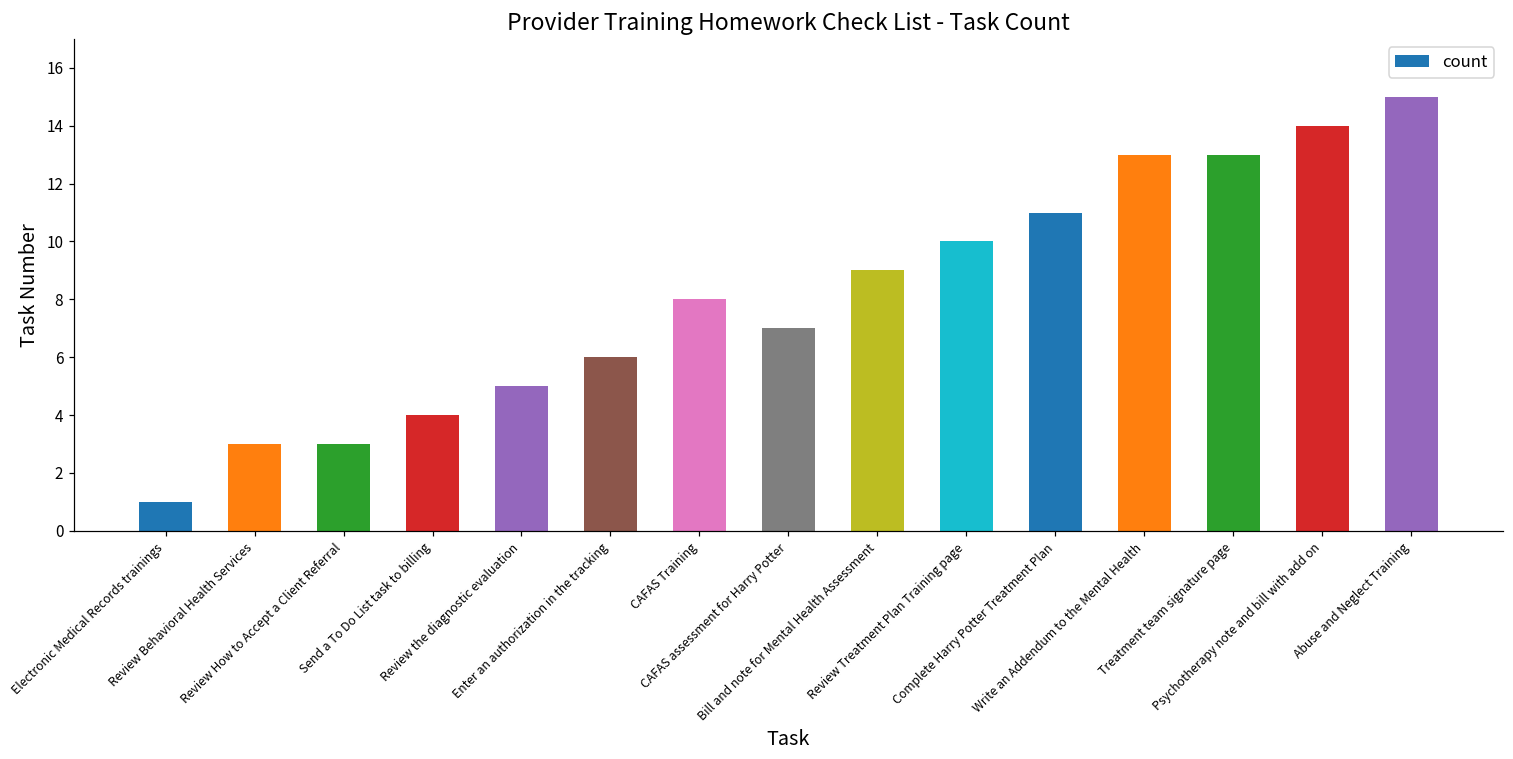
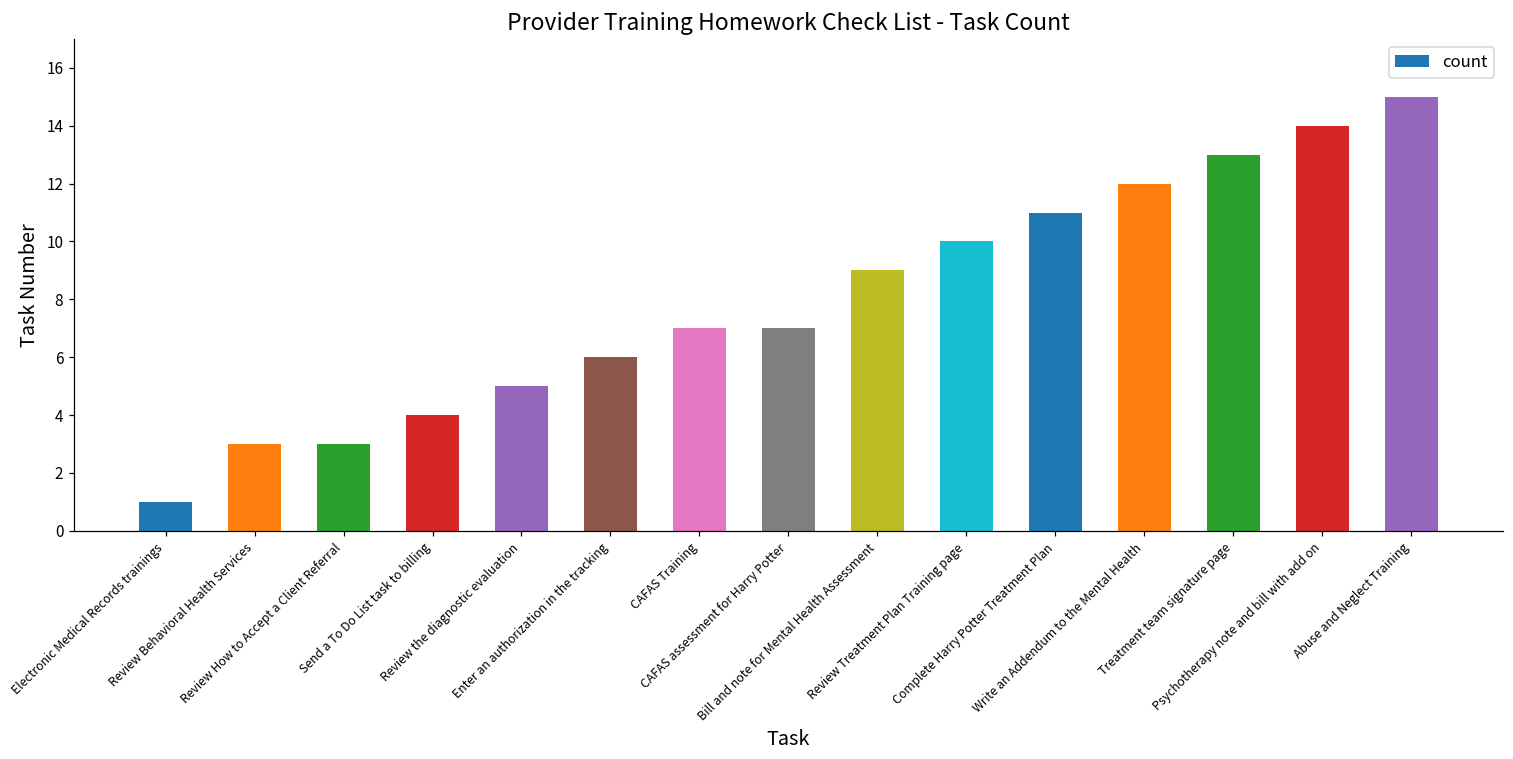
CAFAS Training: 8 -> 7
Write an Addendum to the Mental Health: 13 -> 12
